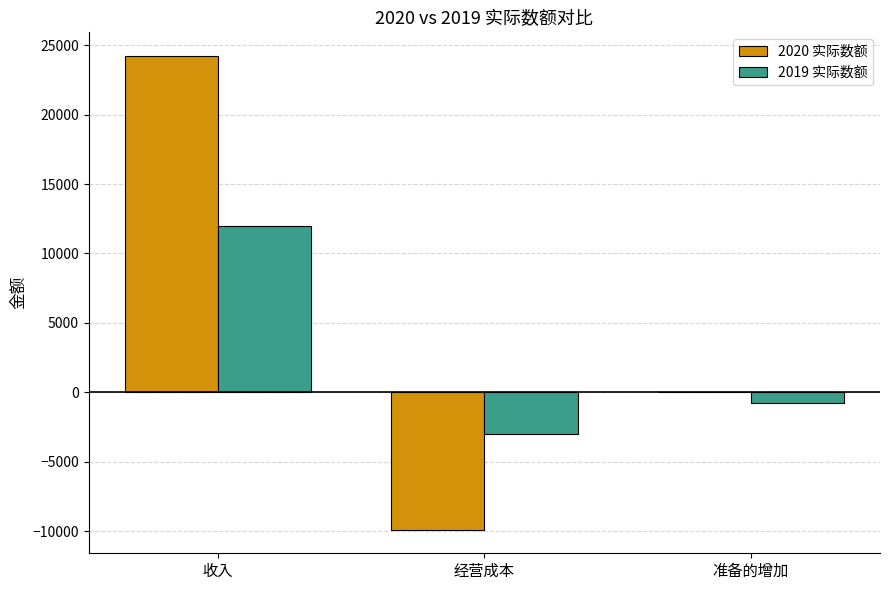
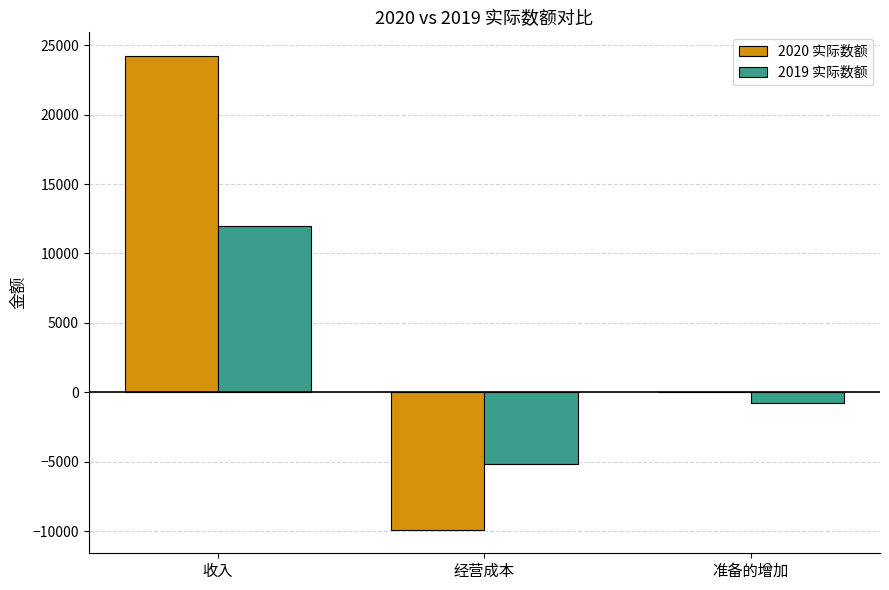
2019 实际数额, 经营成本: -3000 -> -5200
